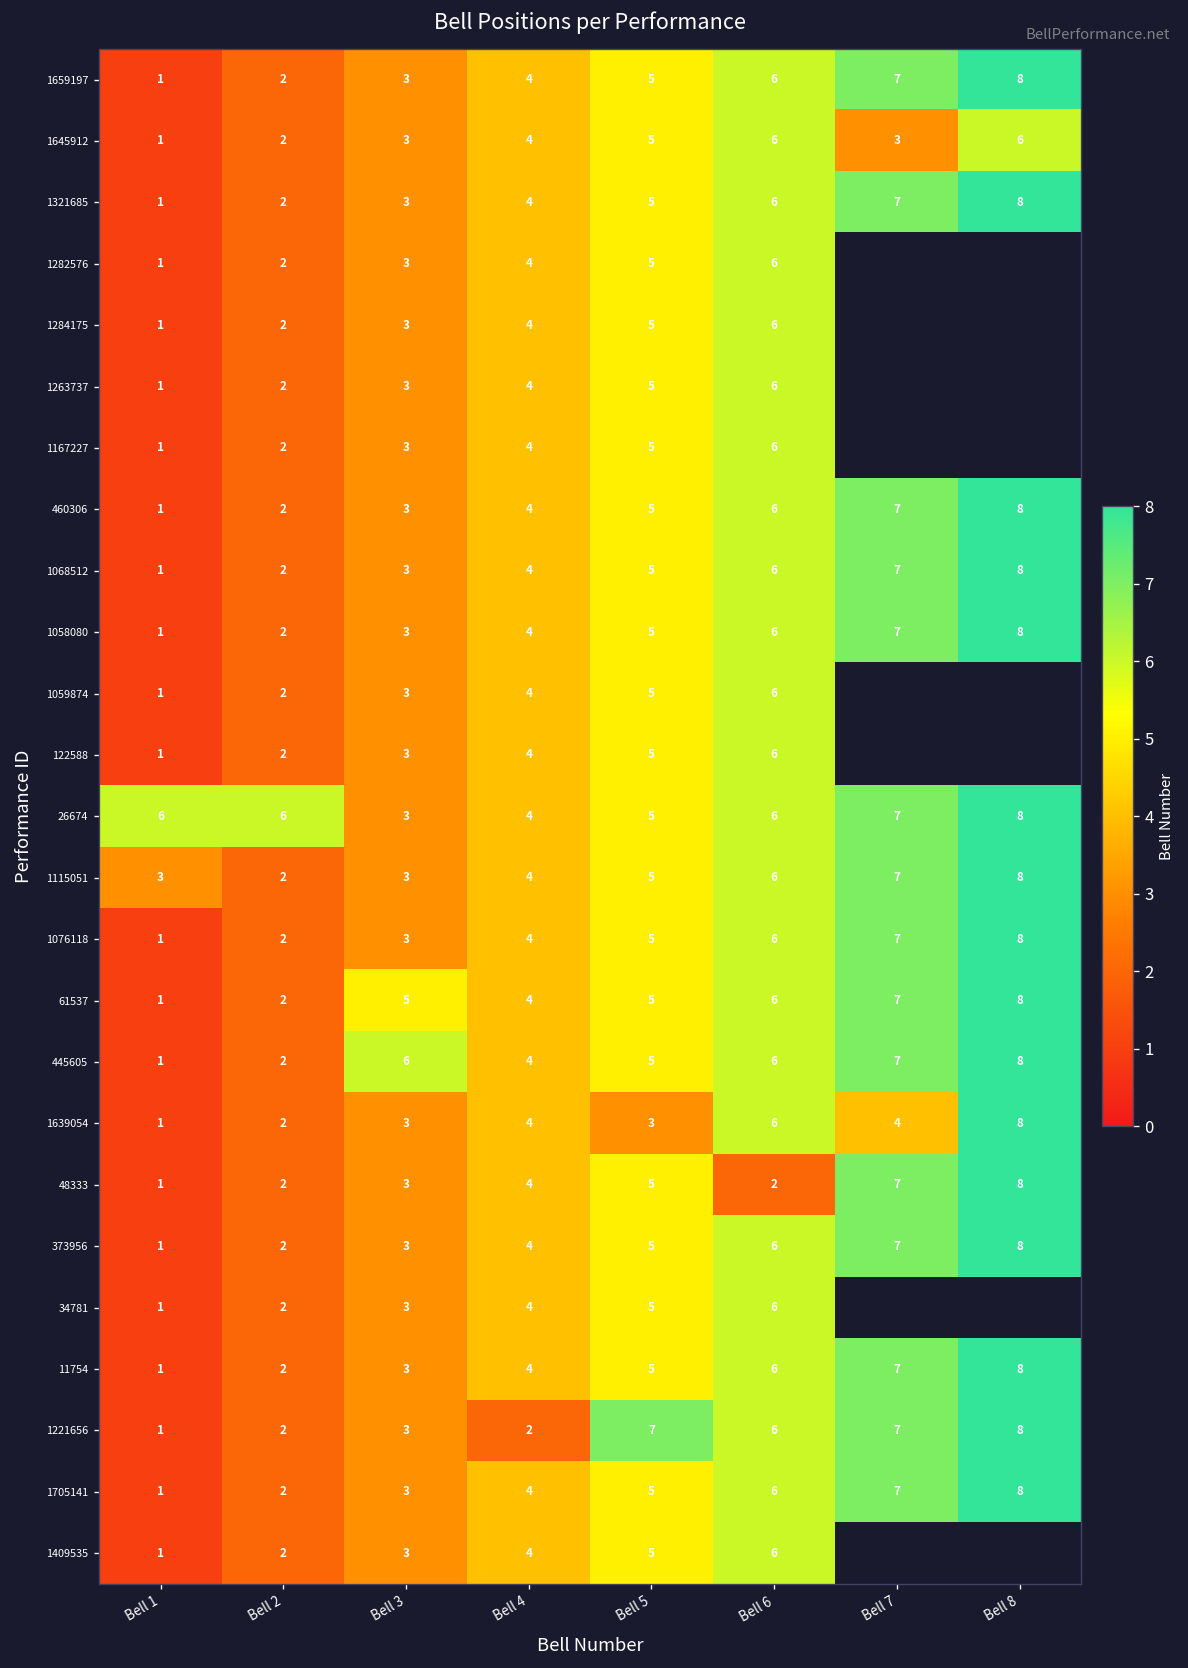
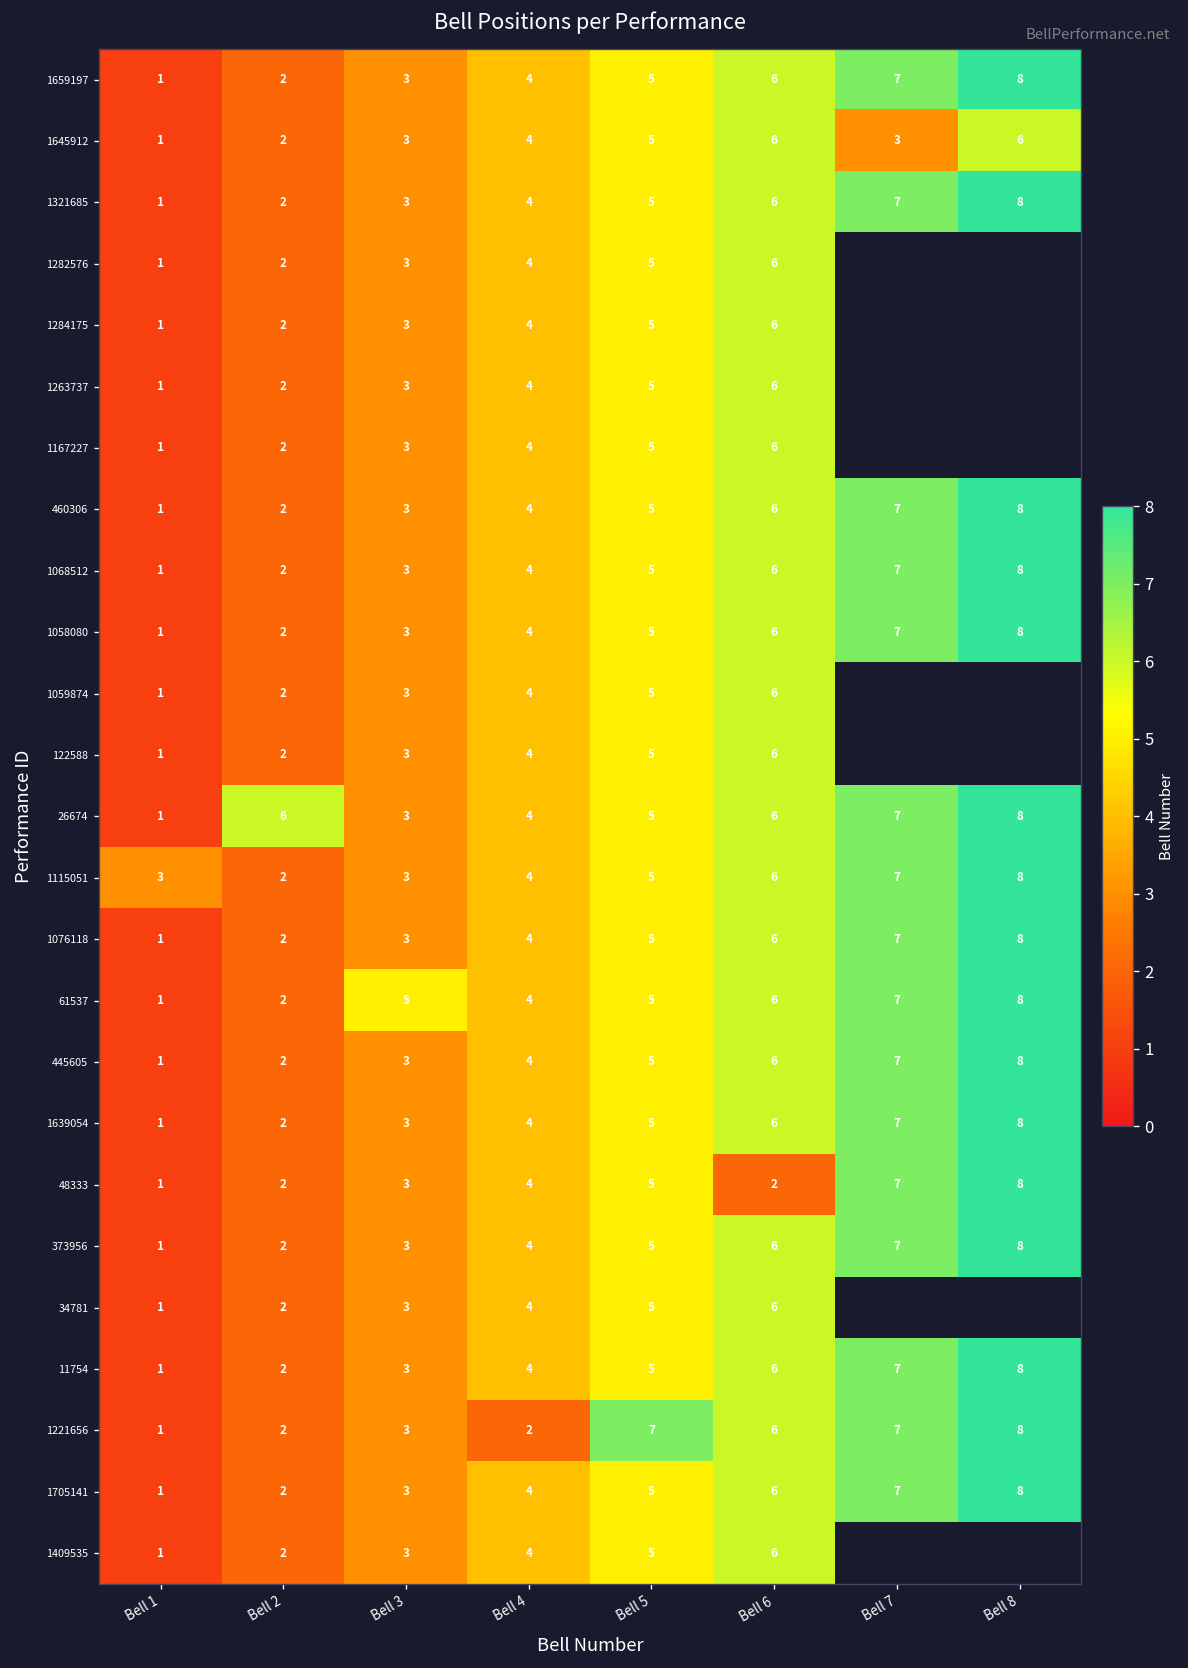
26674, Bell 1: 6 -> 1
445605, Bell 3: 6 -> 3
1639054, Bell 5: 3 -> 5
1639054, Bell 7: 4 -> 7
